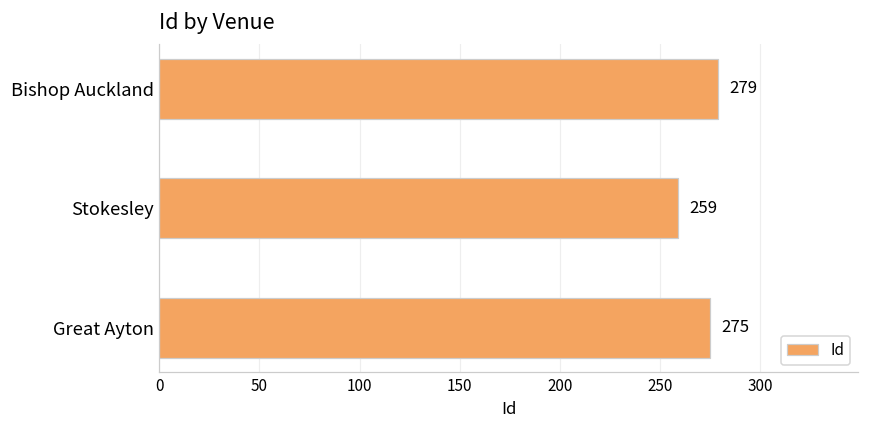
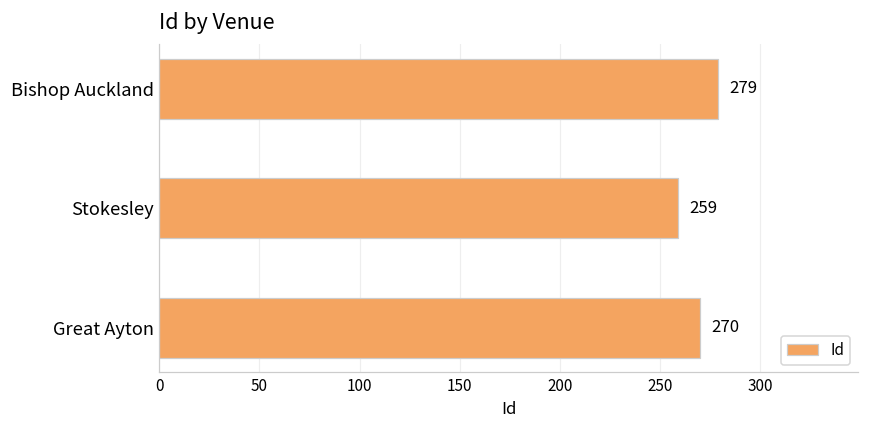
Great Ayton: 275 -> 270
